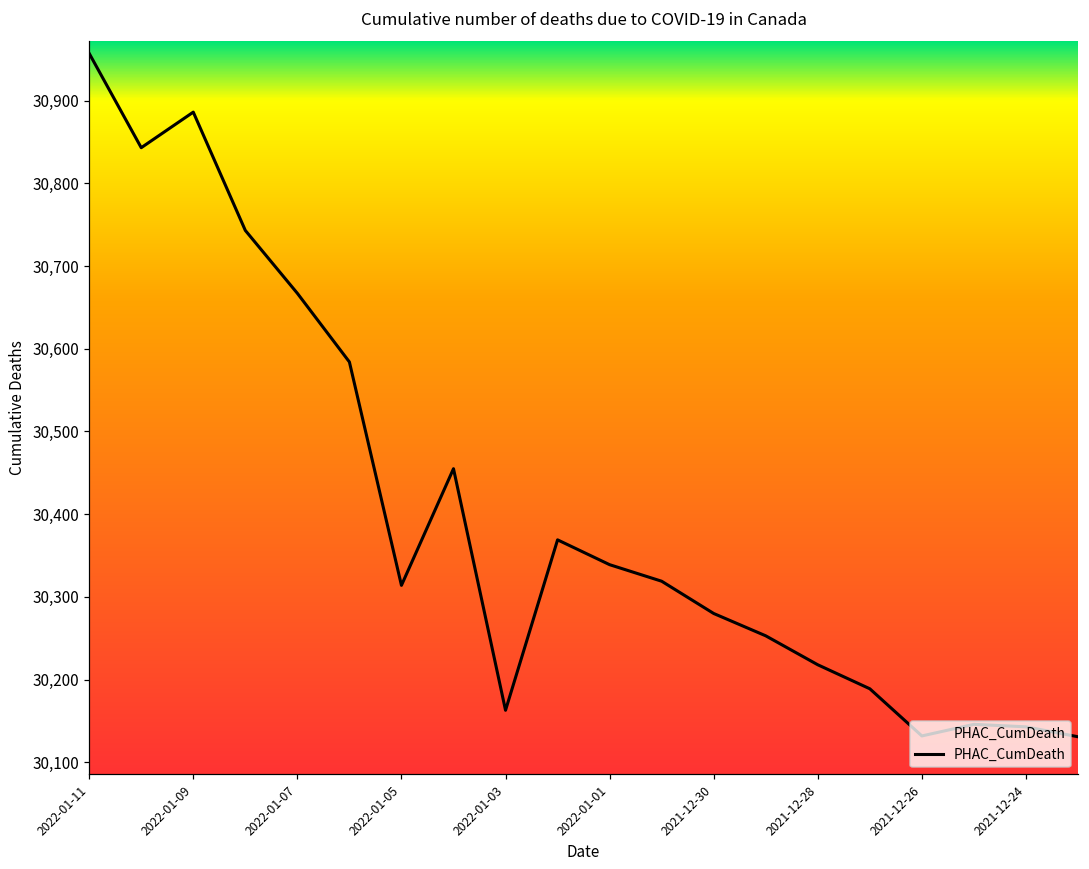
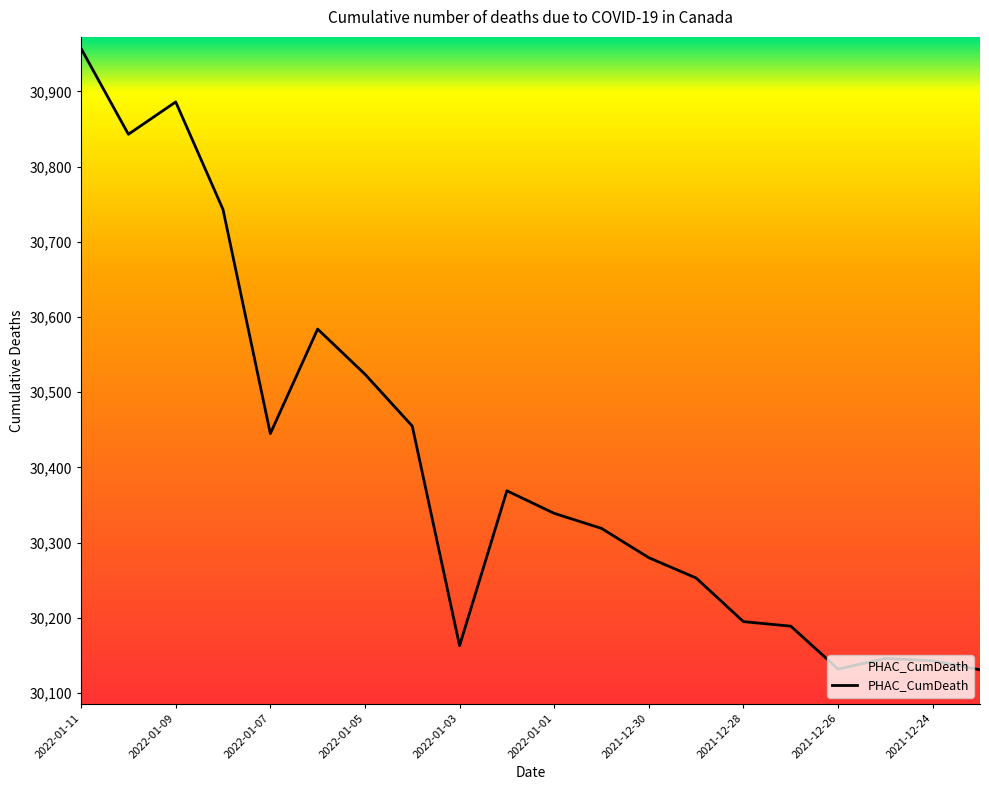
2022-01-07: 30,670 -> 30,450
2022-01-05: 30,310 -> 30,520
2021-12-28: 30,220 -> 30,200
